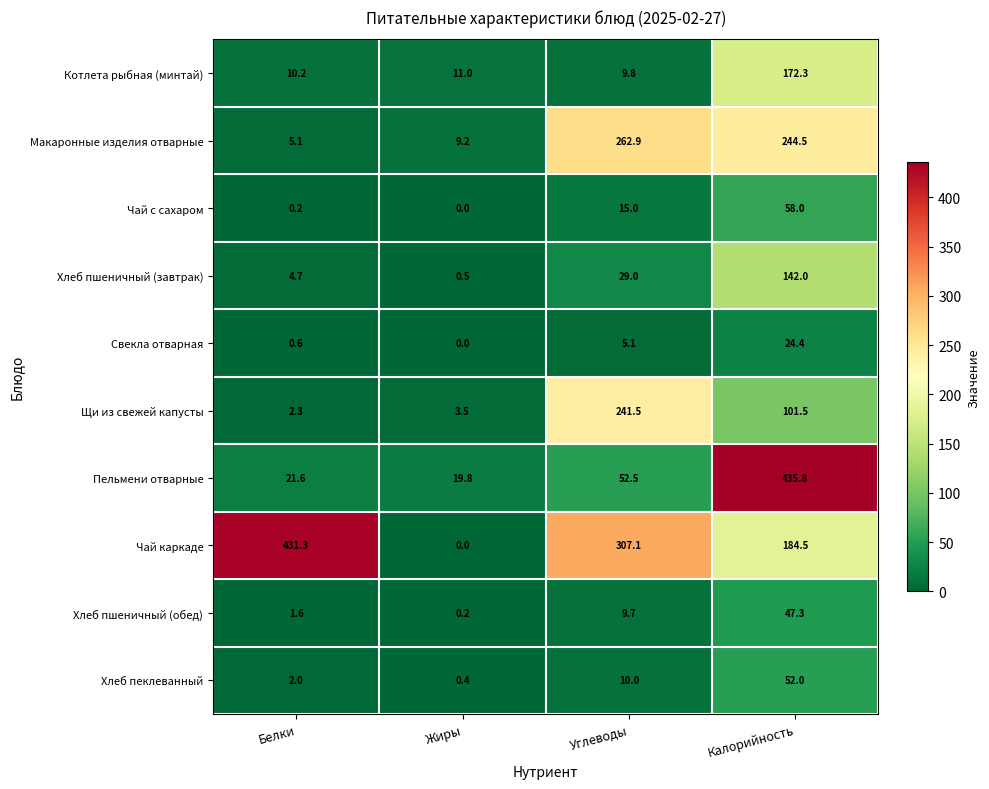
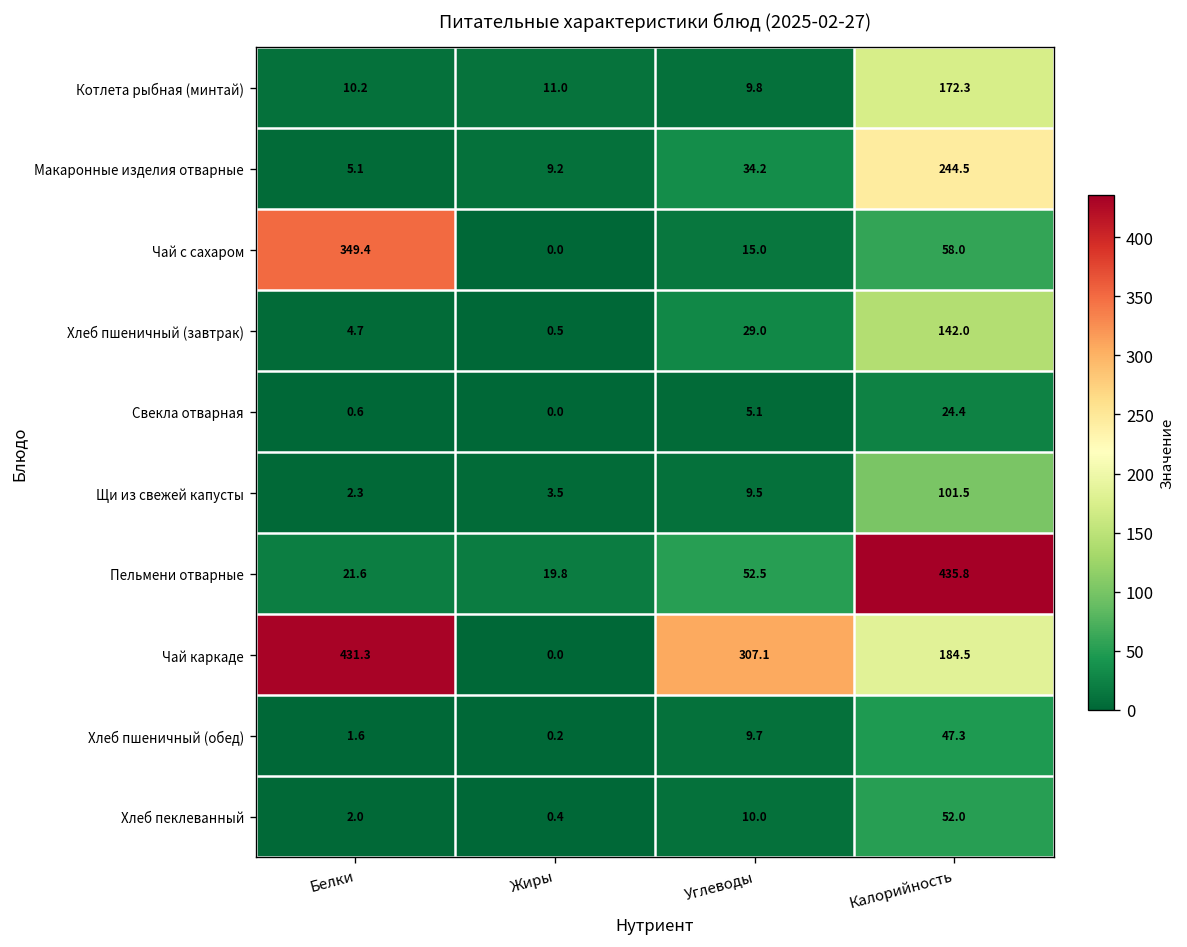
Макаронные изделия отварные, Углеводы: 262.9 -> 34.2
Чай с сахаром, Белки: 0.2 -> 349.4
Щи из свежей капусты, Углеводы: 241.5 -> 9.5
